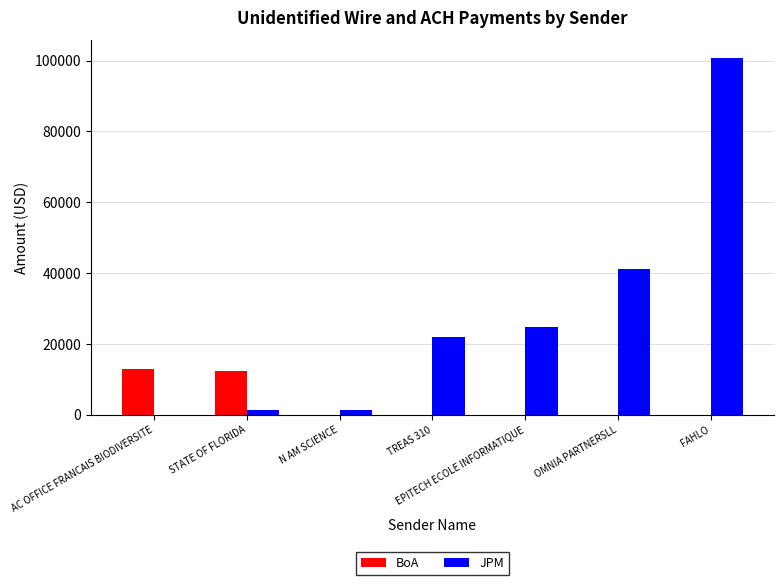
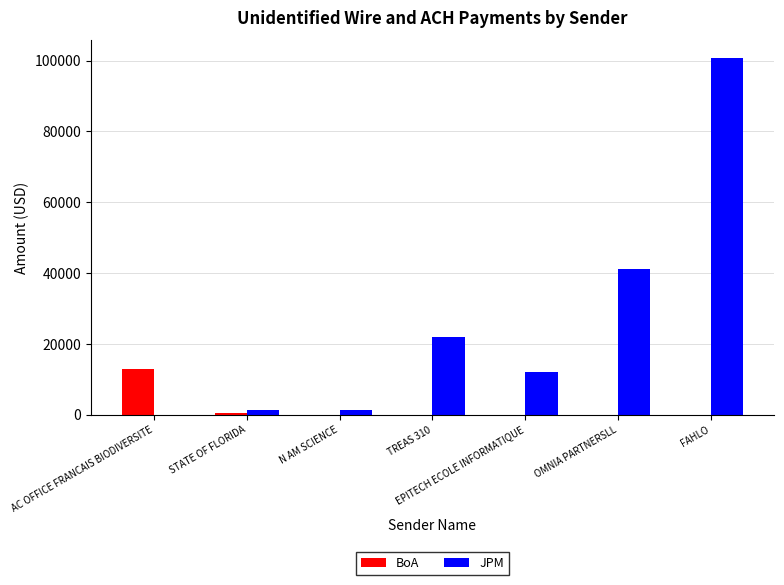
BoA, STATE OF FLORIDA: 12000 -> 0
JPM, EPITECH ECOLE INFORMATIQUE: 25000 -> 12000
